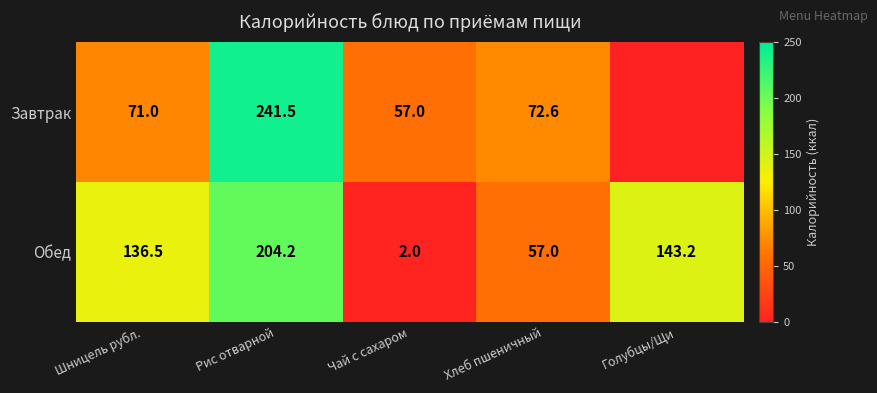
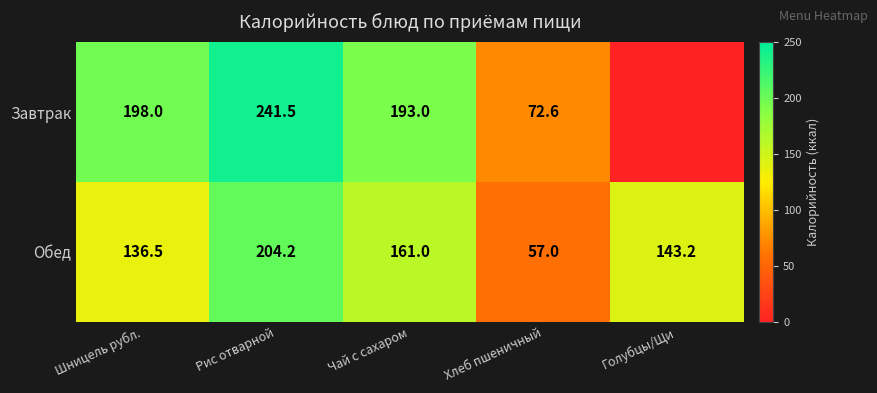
Завтрак, Шницель рубл.: 71.0 -> 198.0
Завтрак, Чай с сахаром: 57.0 -> 193.0
Обед, Чай с сахаром: 2.0 -> 161.0
